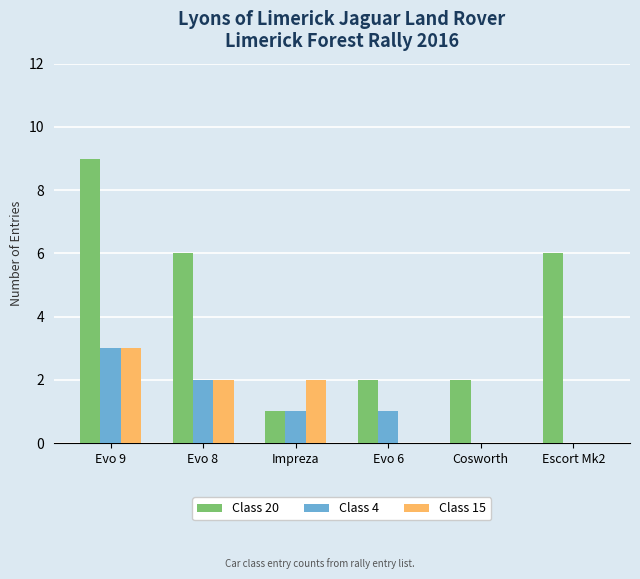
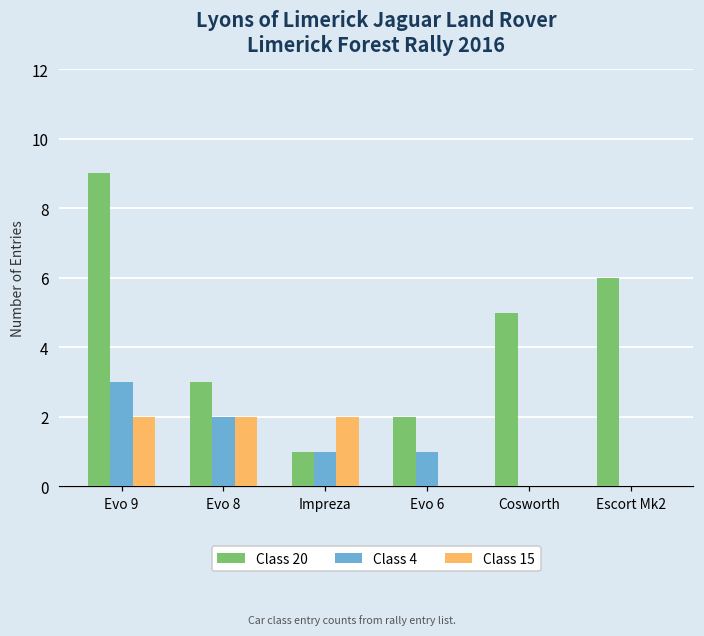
Class 15, Evo 9: 3 -> 2
Class 20, Evo 8: 6 -> 3
Class 20, Cosworth: 2 -> 5
